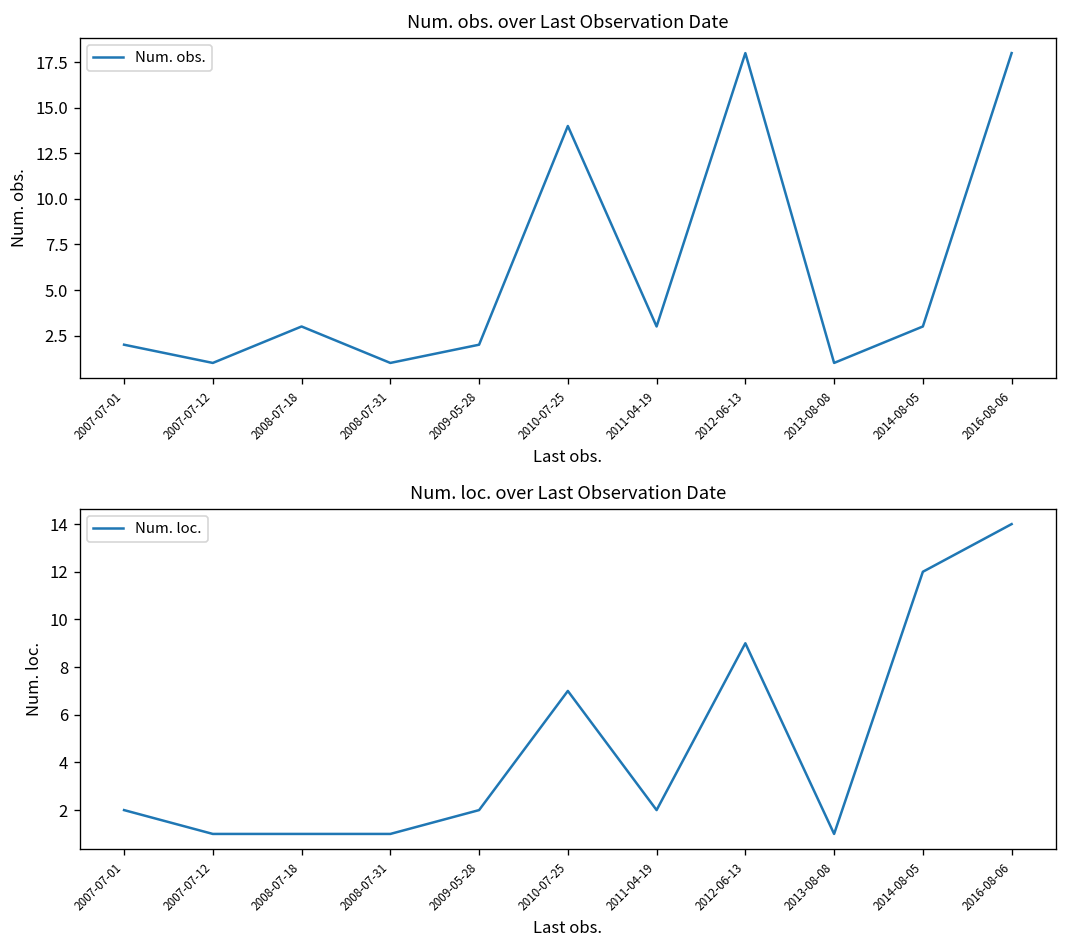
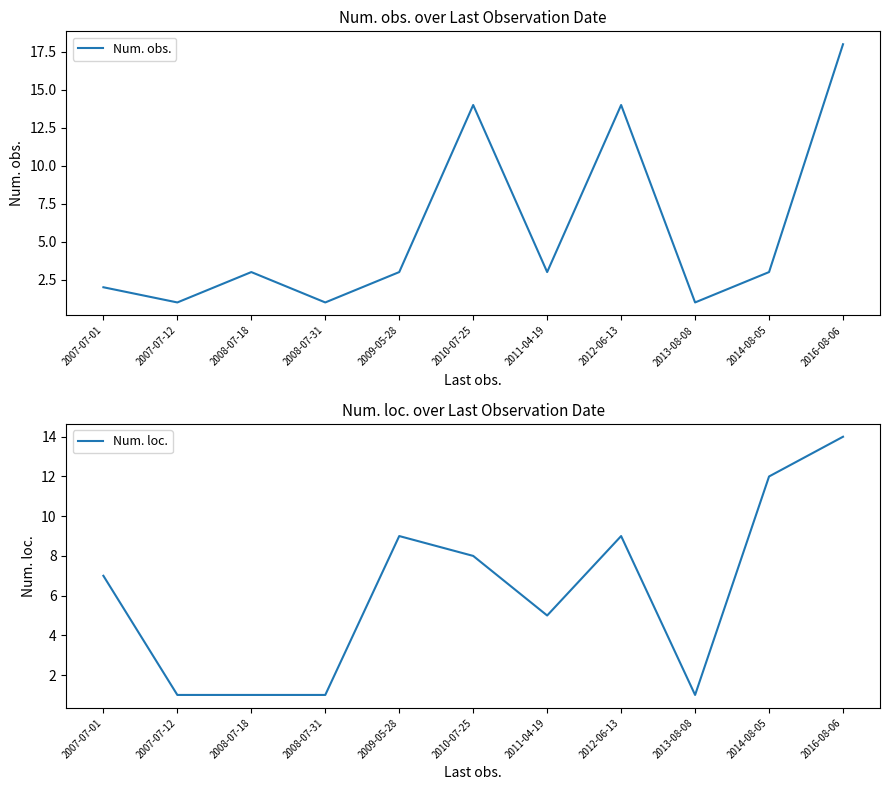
Num. obs. over Last Observation Date, 2009-05-28: 2 -> 3
Num. obs. over Last Observation Date, 2012-06-13: 18 -> 14
Num. loc. over Last Observation Date, 2007-07-01: 2 -> 7
Num. loc. over Last Observation Date, 2009-05-28: 2 -> 9
Num. loc. over Last Observation Date, 2010-07-25: 7 -> 8
Num. loc. over Last Observation Date, 2011-04-19: 2 -> 5
